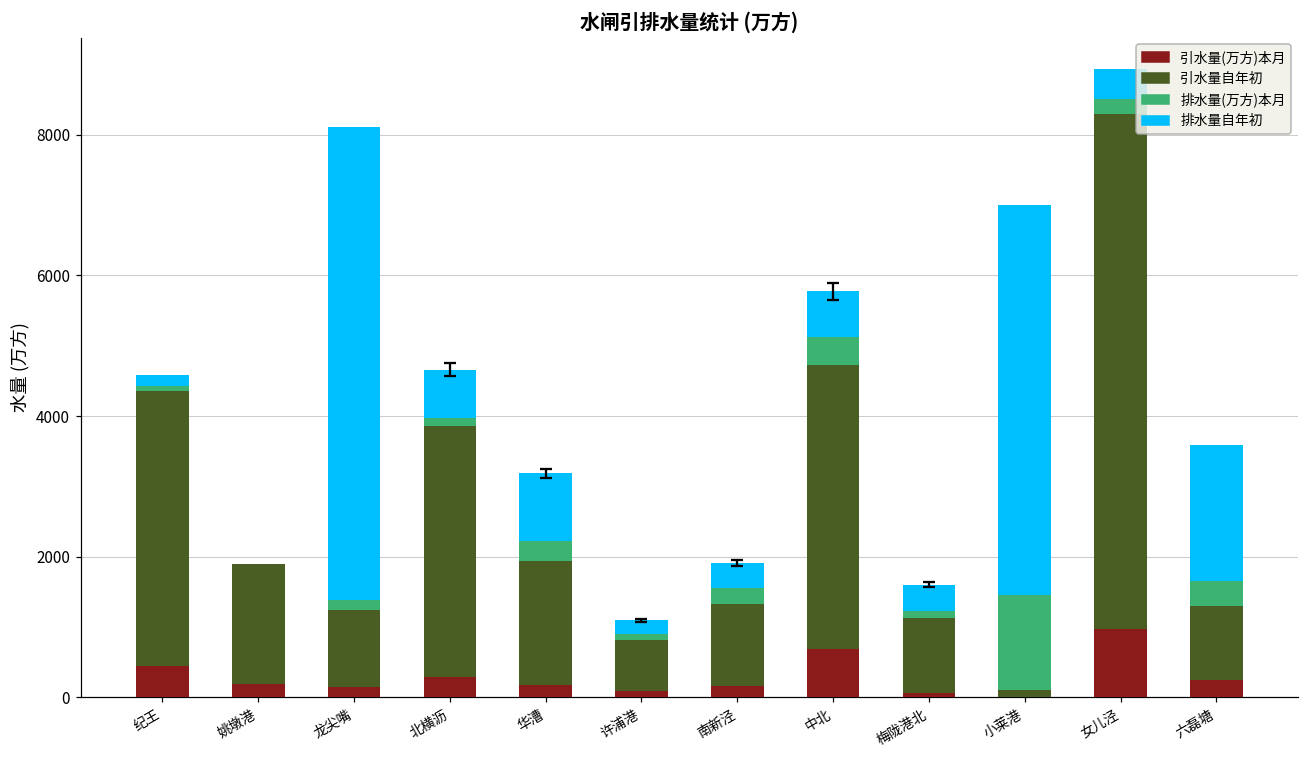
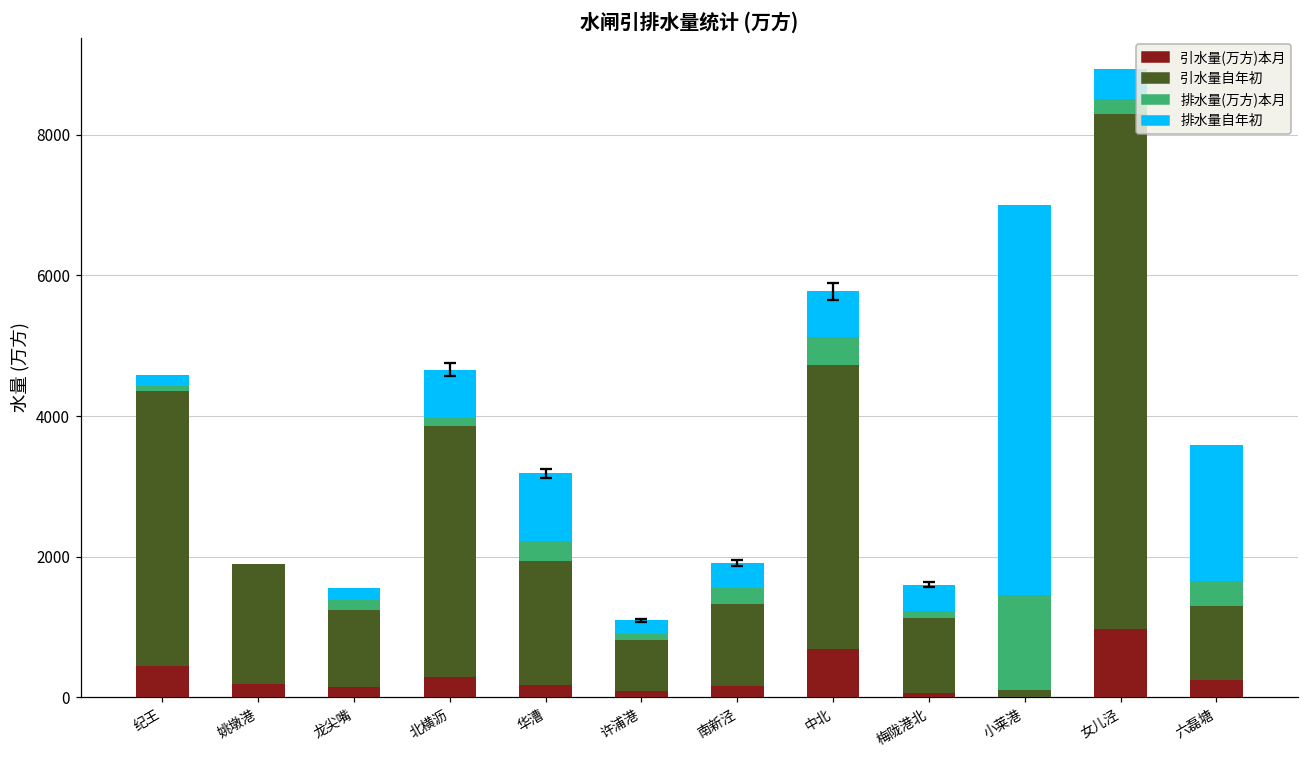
排水量自年初, 龙尖嘴: 6700 -> 200
